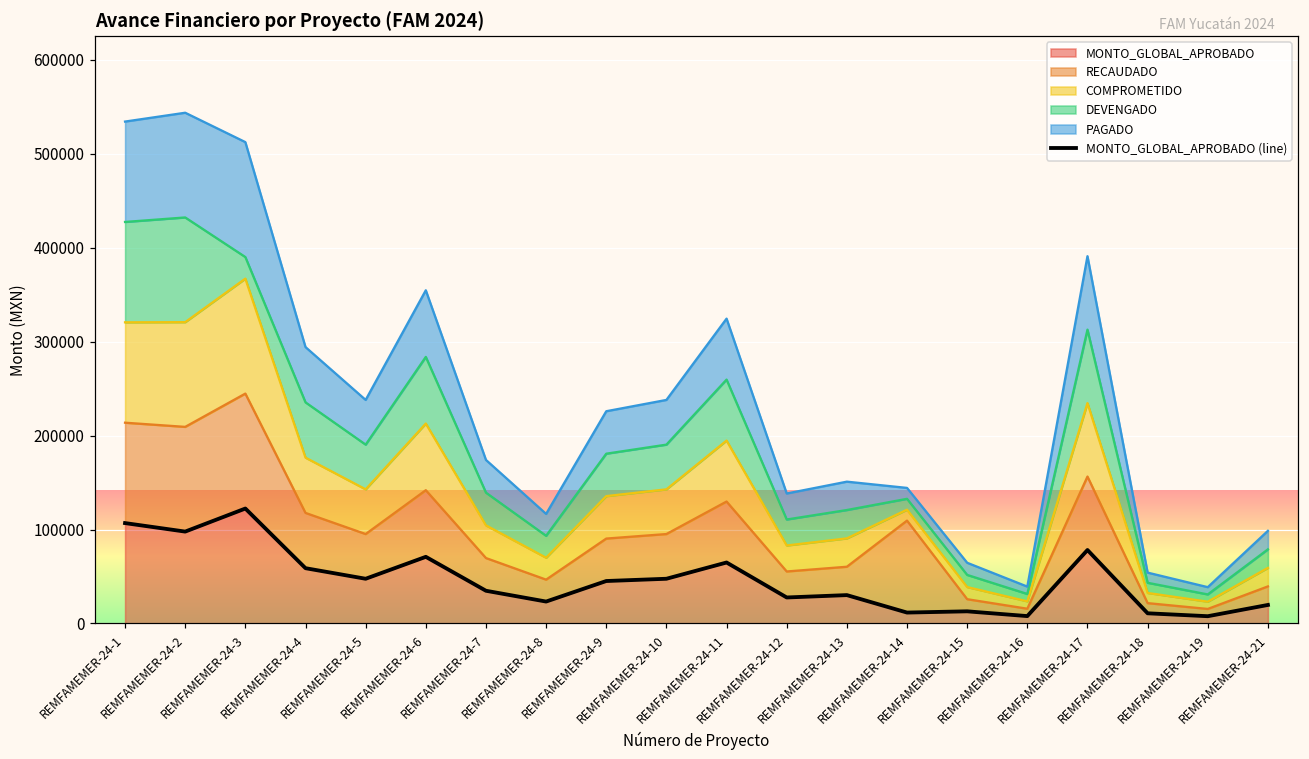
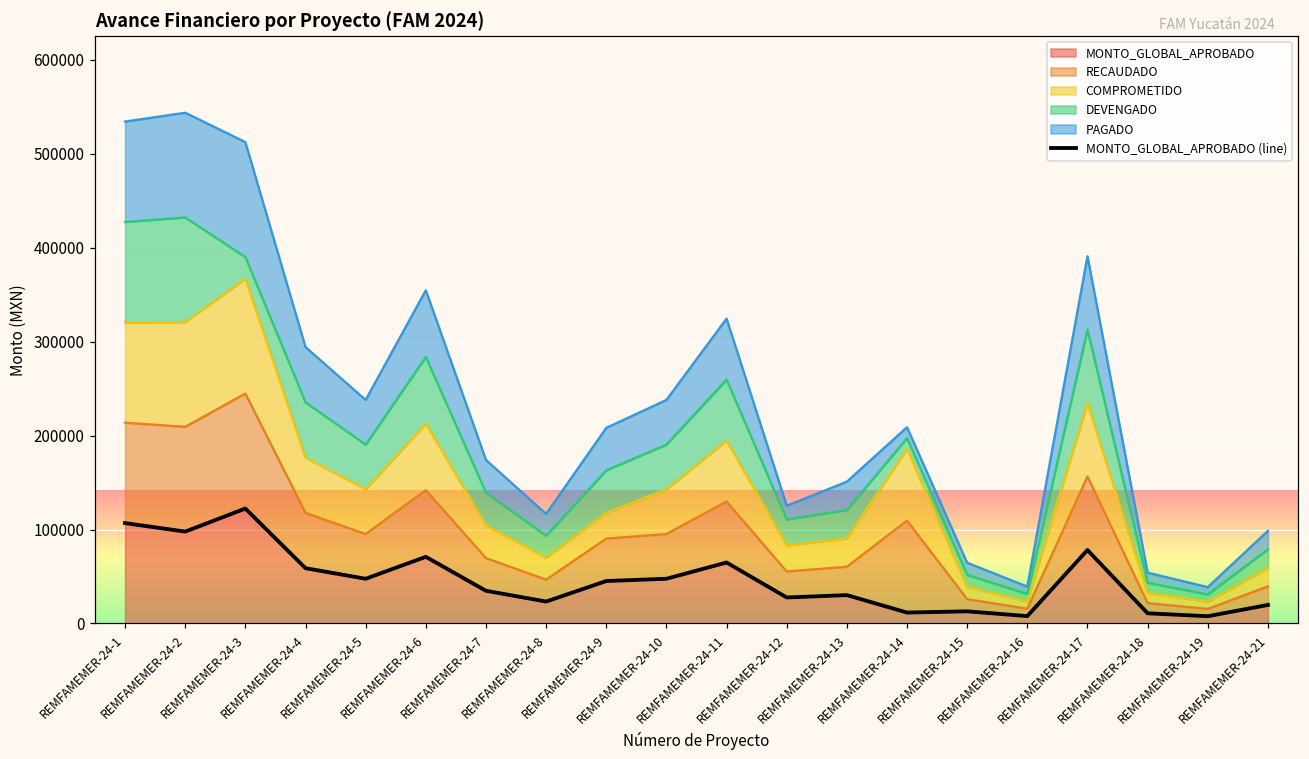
COMPROMETIDO, REMFAMEMER-24-9: 50000 -> 30000
PAGADO, REMFAMEMER-24-12: 30000 -> 10000
COMPROMETIDO, REMFAMEMER-24-14: 10000 -> 80000
